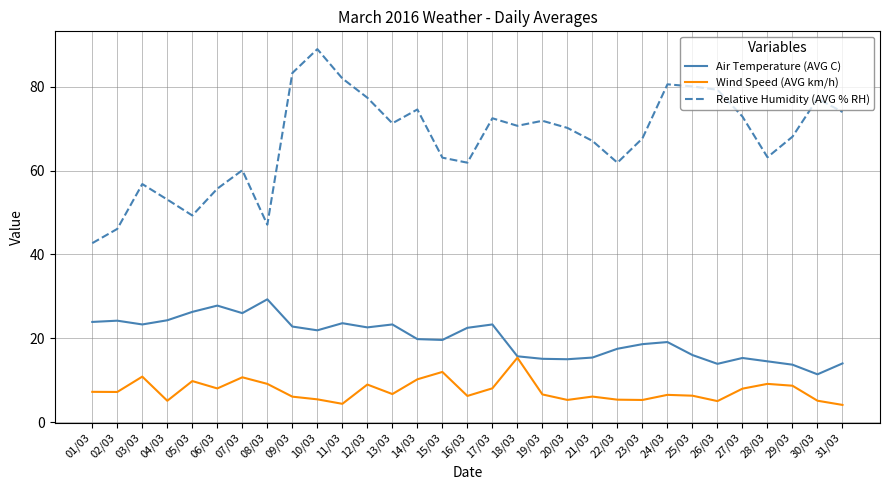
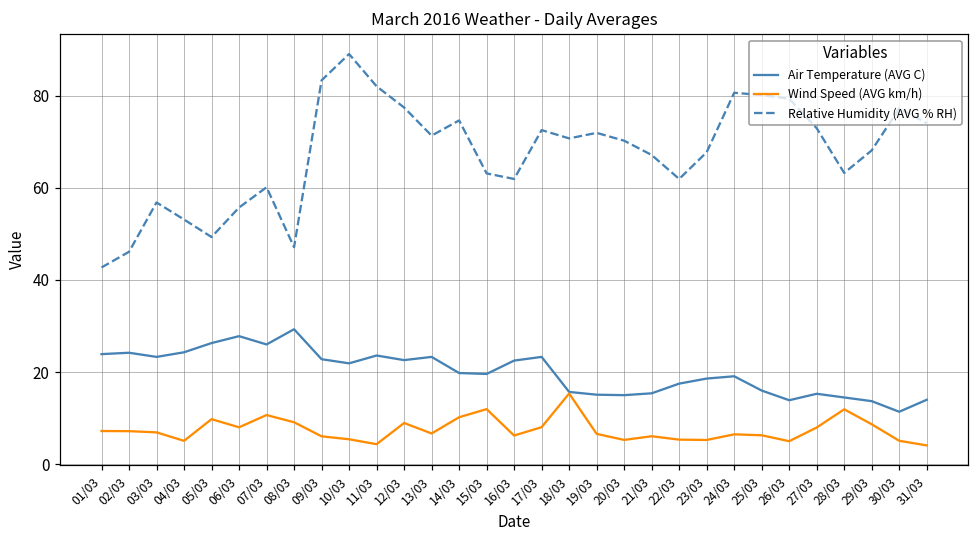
Wind Speed (AVG km/h), 03/03: 11 -> 7
Wind Speed (AVG km/h), 28/03: 9 -> 12
